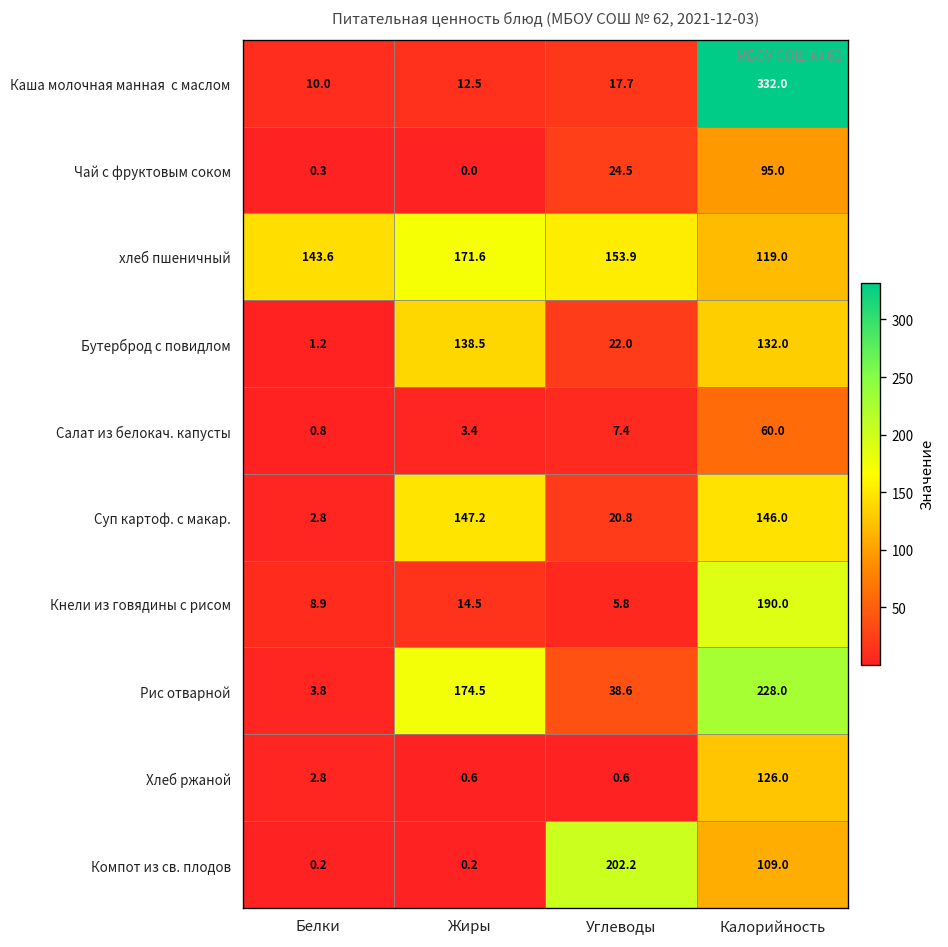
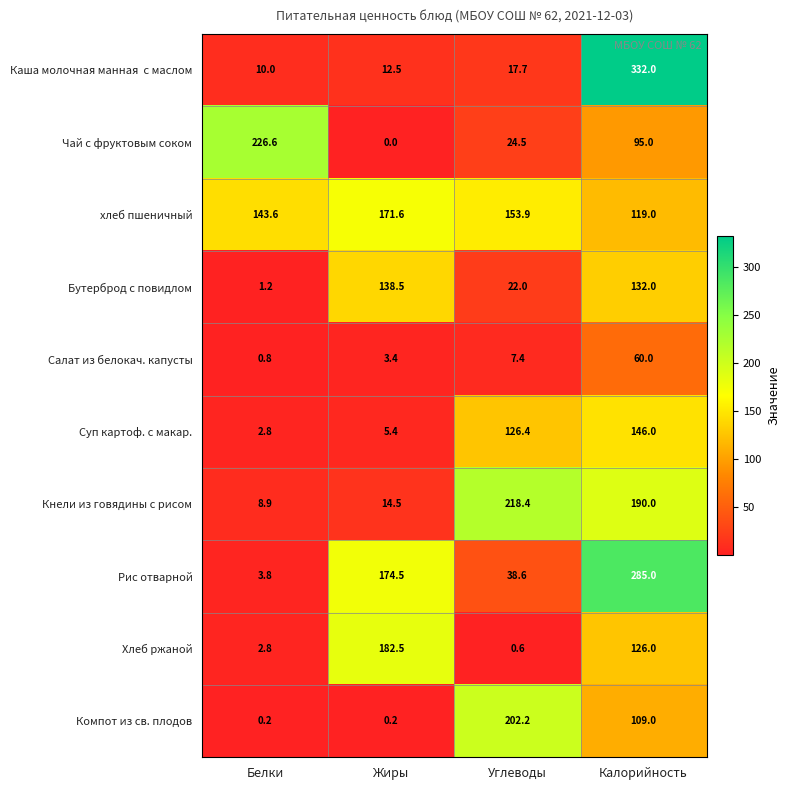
Чай с фруктовым соком, Белки: 0.3 -> 226.6
Суп картоф. с макар., Жиры: 147.2 -> 5.4
Суп картоф. с макар., Углеводы: 20.8 -> 126.4
Кнели из говядины с рисом, Углеводы: 5.8 -> 218.4
Рис отварной, Калорийность: 228.0 -> 285.0
Хлеб ржаной, Жиры: 0.6 -> 182.5
